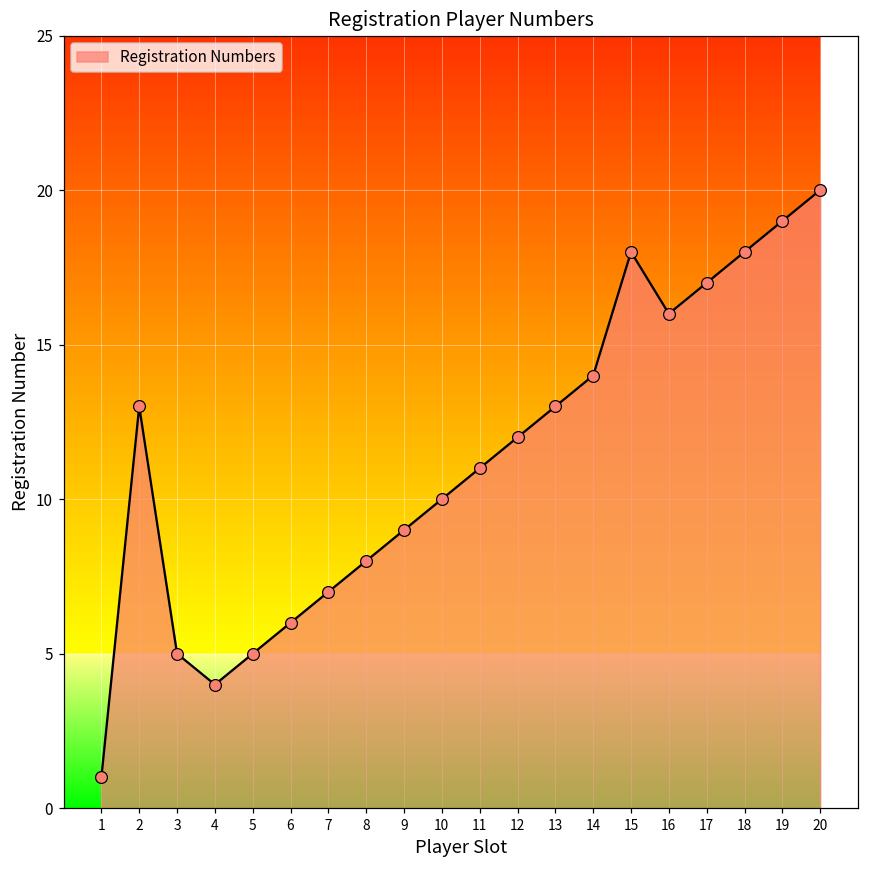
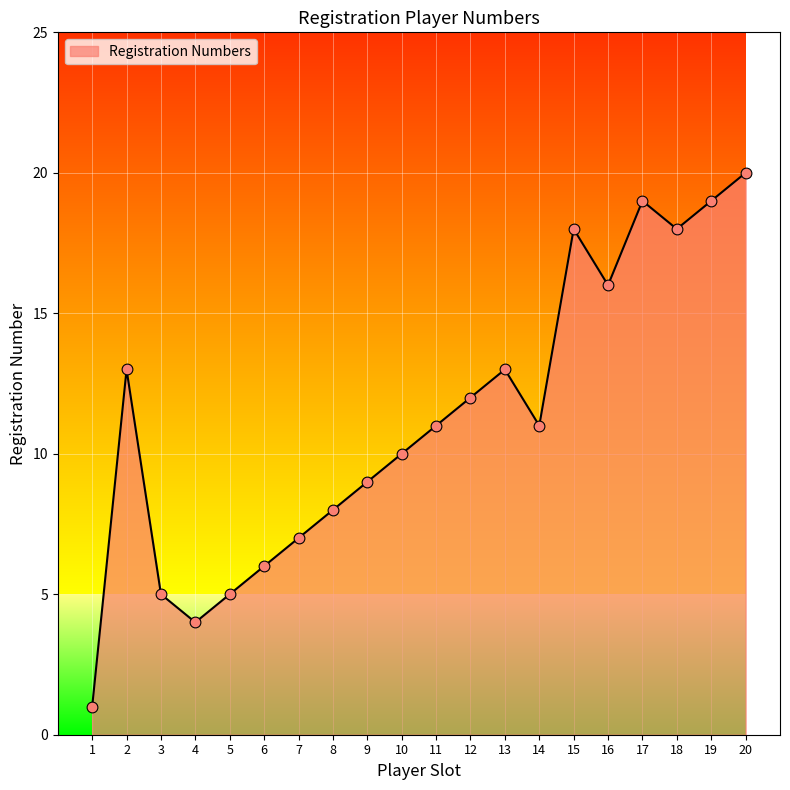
14: 14 -> 11
17: 17 -> 19
